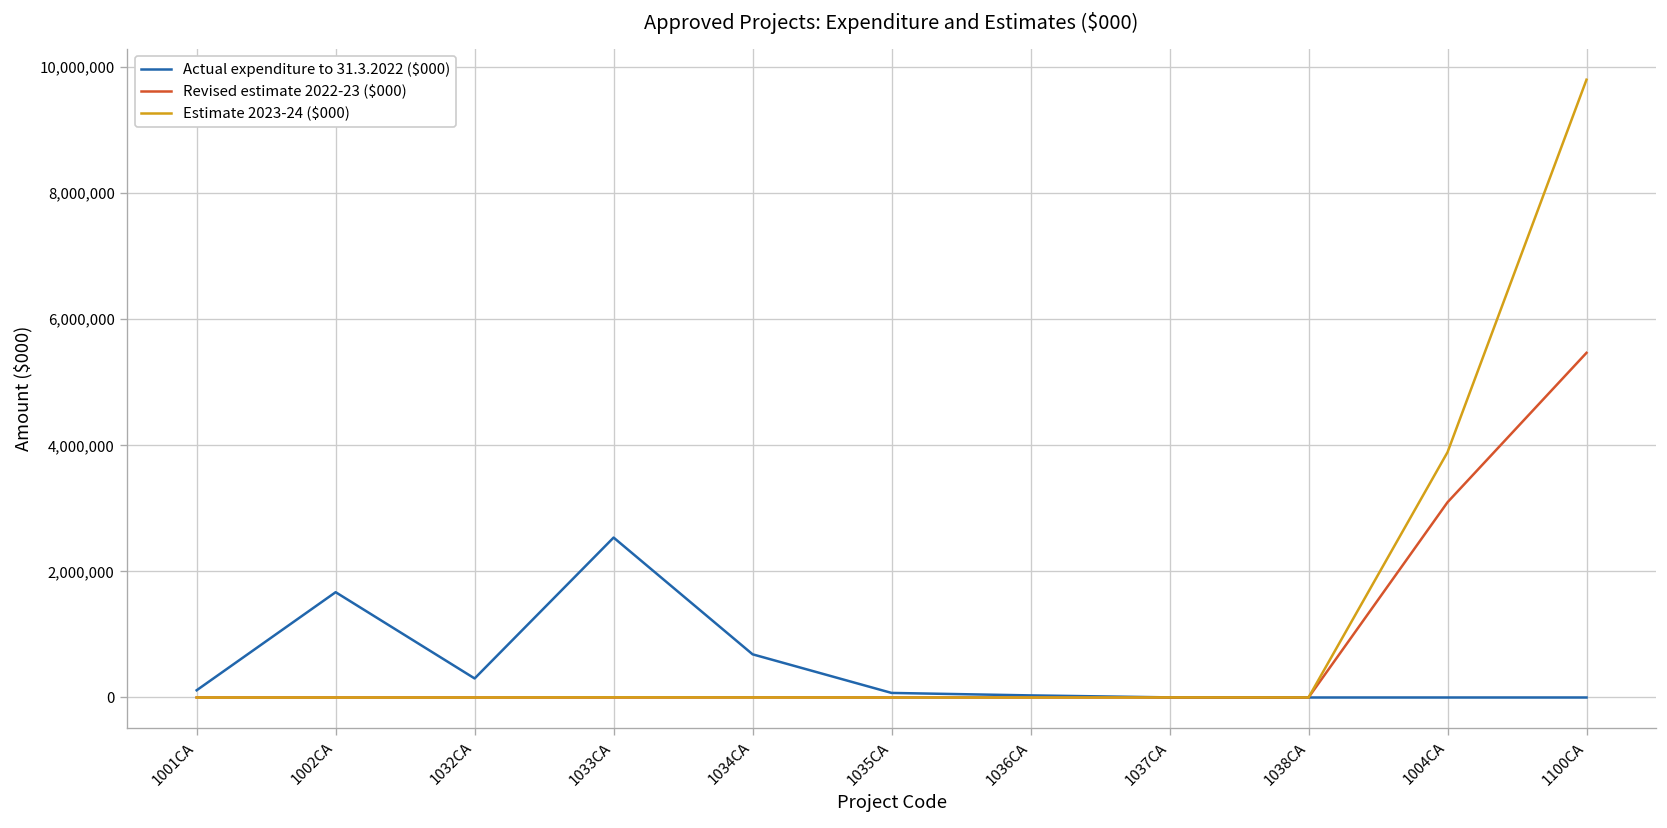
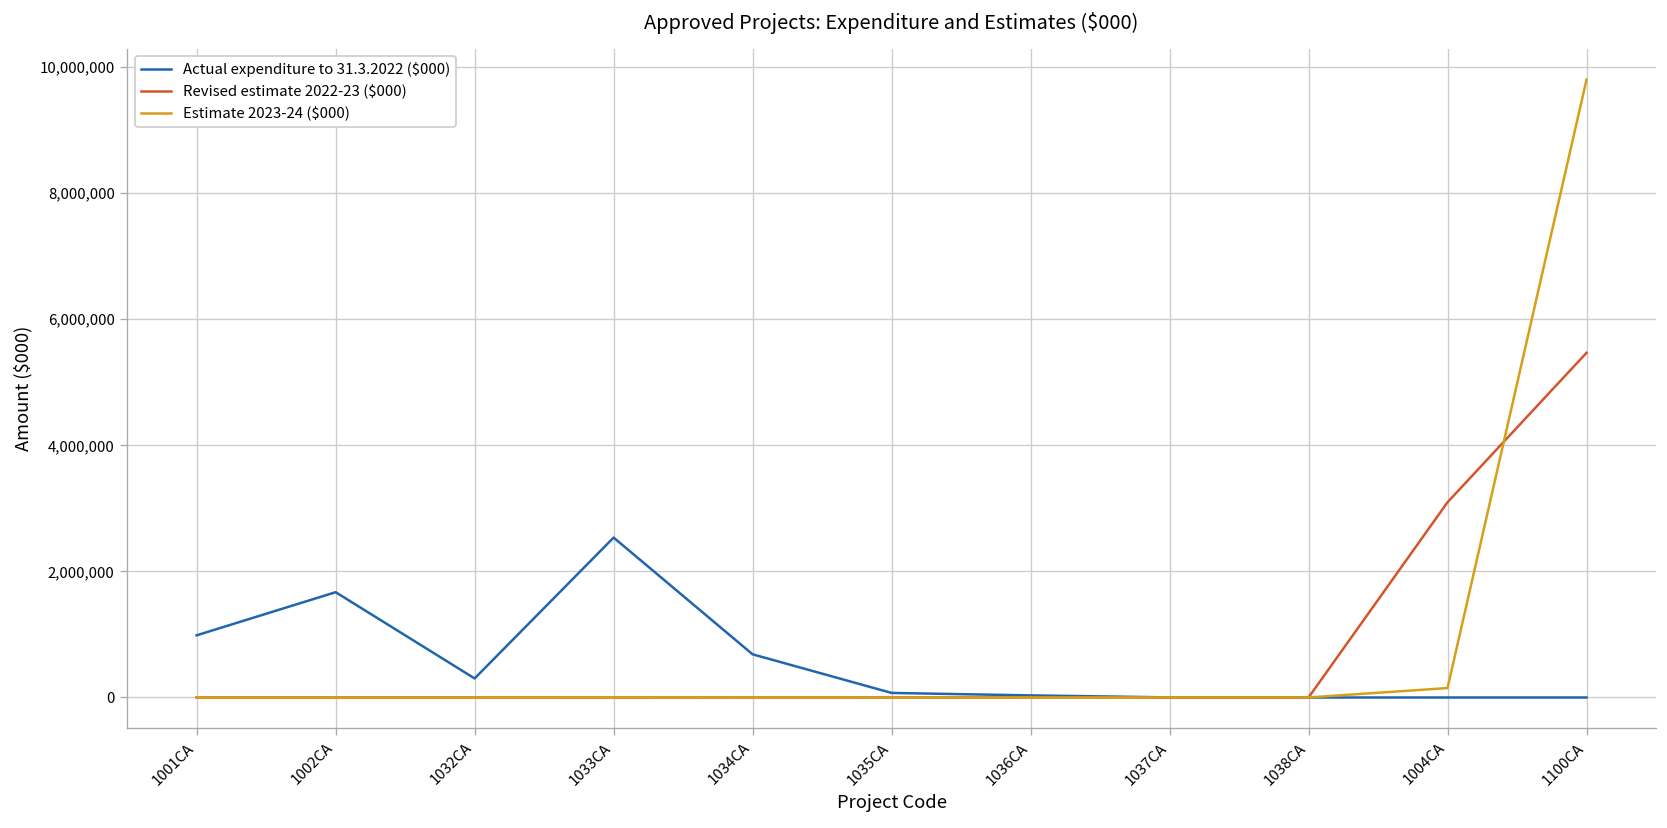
Actual expenditure to 31.3.2022 ($000), 1001CA: 100,000 -> 1,000,000
Estimate 2023-24 ($000), 1004CA: 3,900,000 -> 100,000
